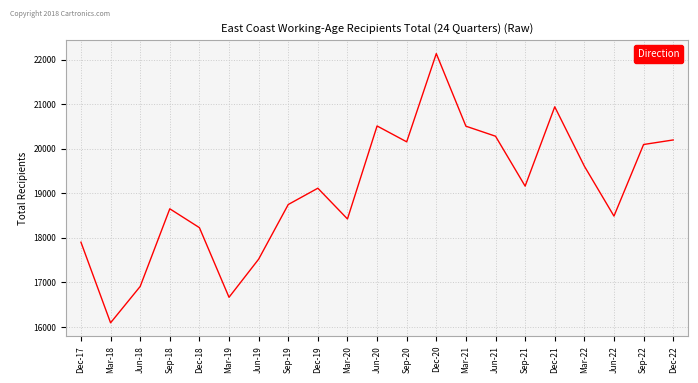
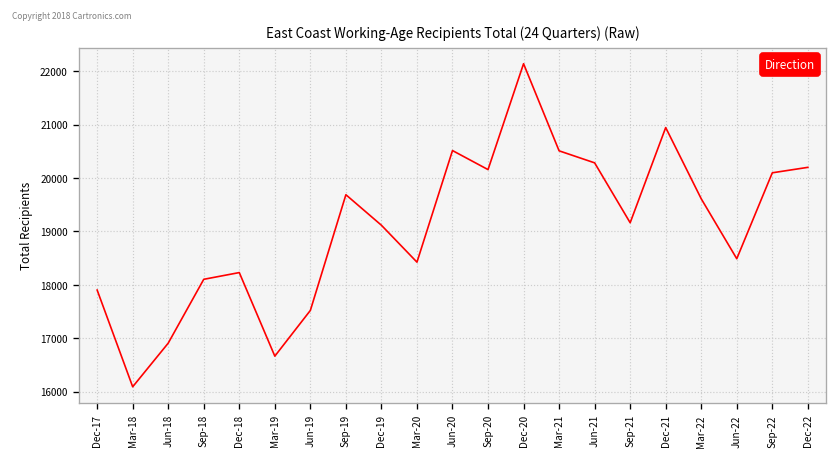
Sep-18: 18700 -> 18100
Sep-19: 18800 -> 19700
